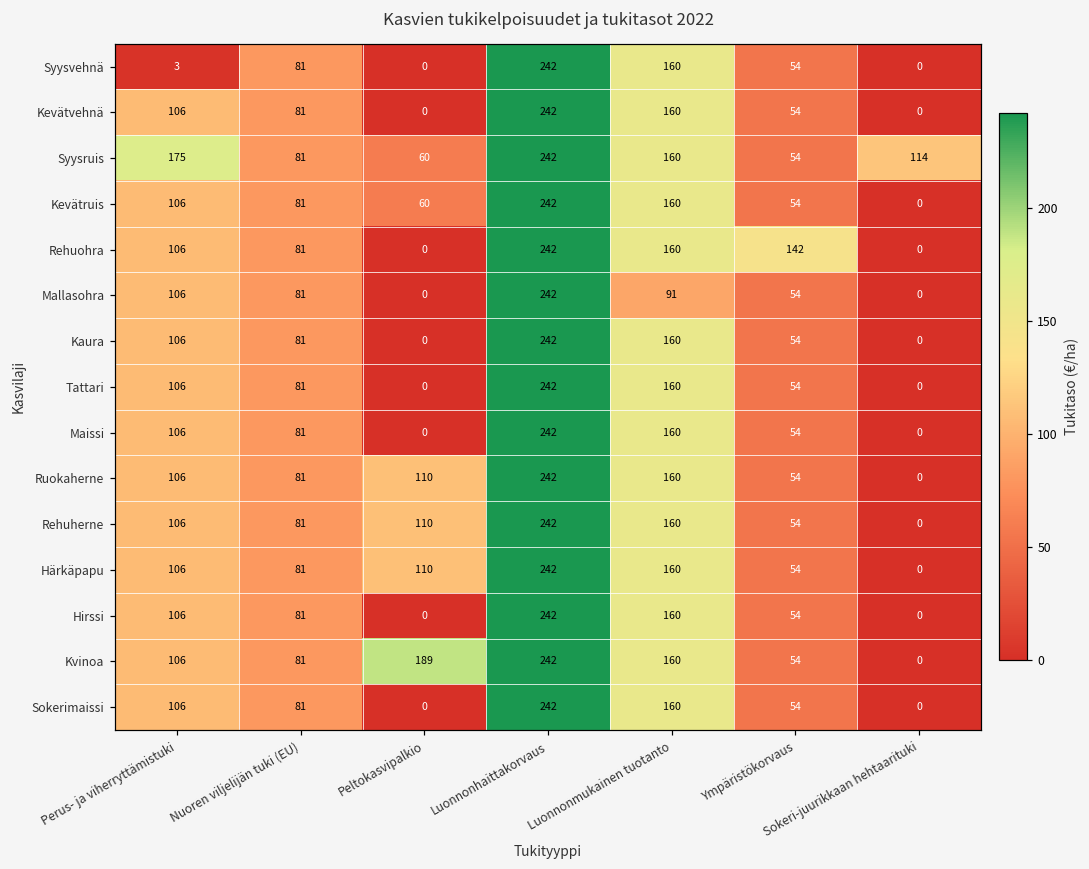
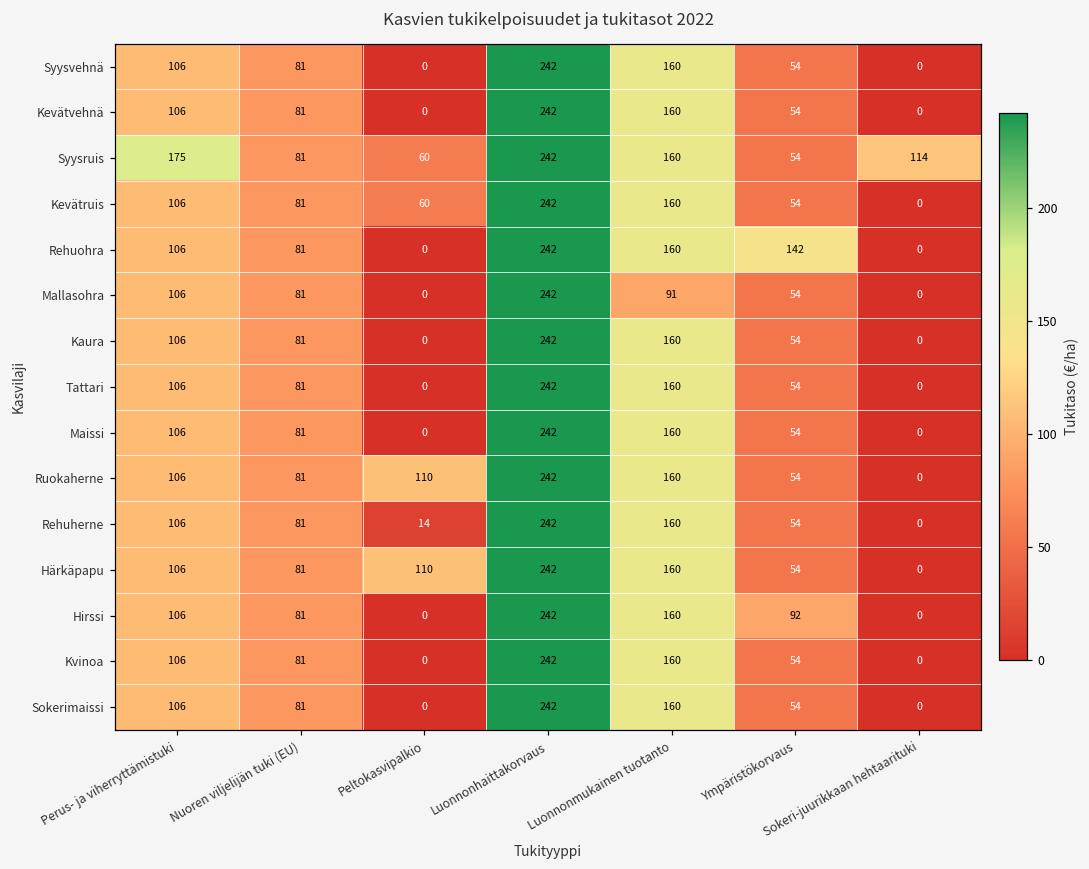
Syysvehnä, Perus- ja viherryttämistuki: 3 -> 106
Rehuherne, Peltokasvipalkio: 110 -> 14
Hirssi, Ympäristökorvaus: 54 -> 92
Kvinoa, Peltokasvipalkio: 189 -> 0
